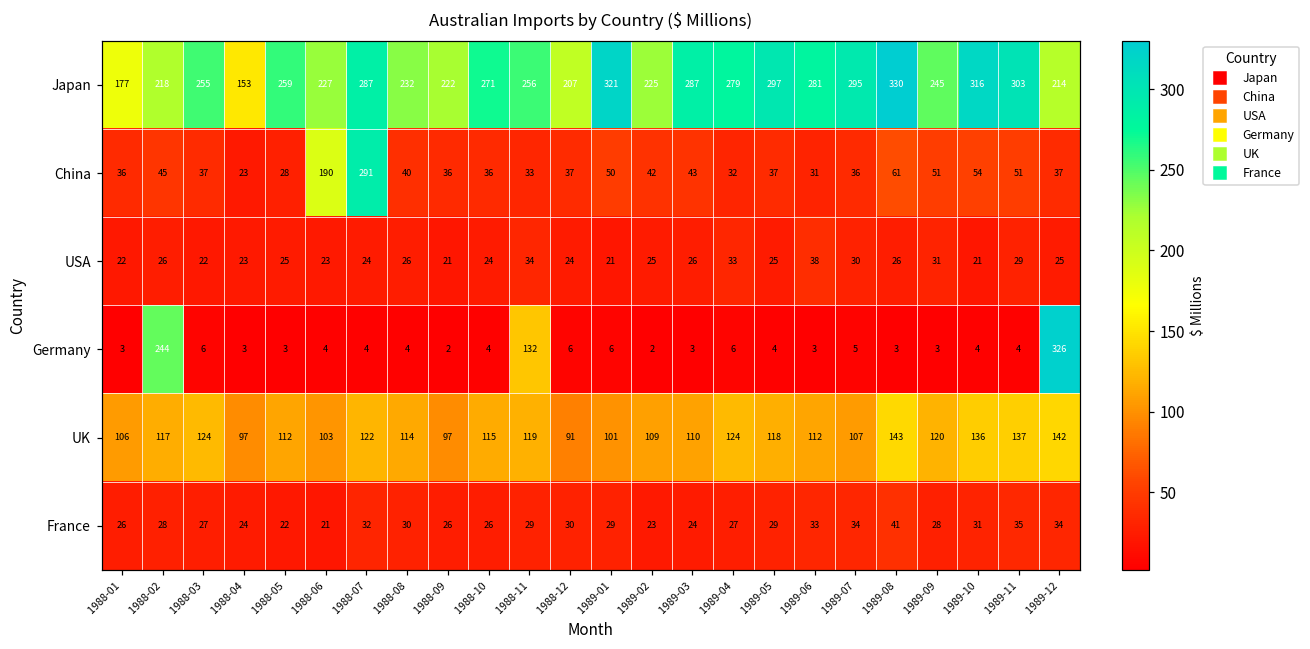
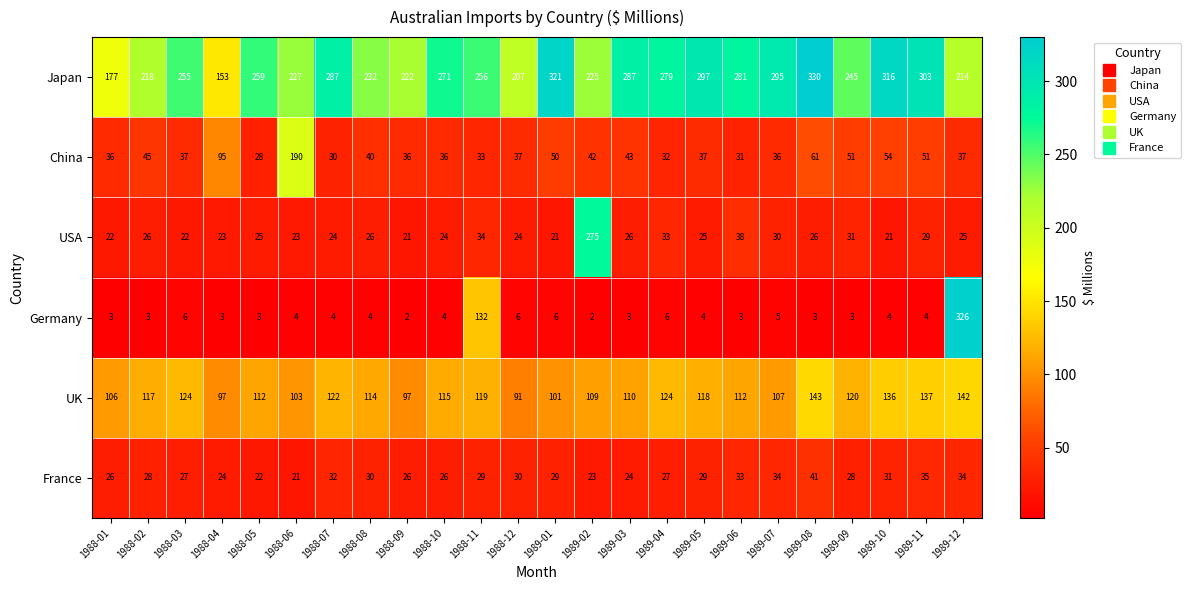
China, 1988-04: 23 -> 95
China, 1988-07: 291 -> 30
USA, 1989-02: 25 -> 275
Germany, 1988-02: 244 -> 3
